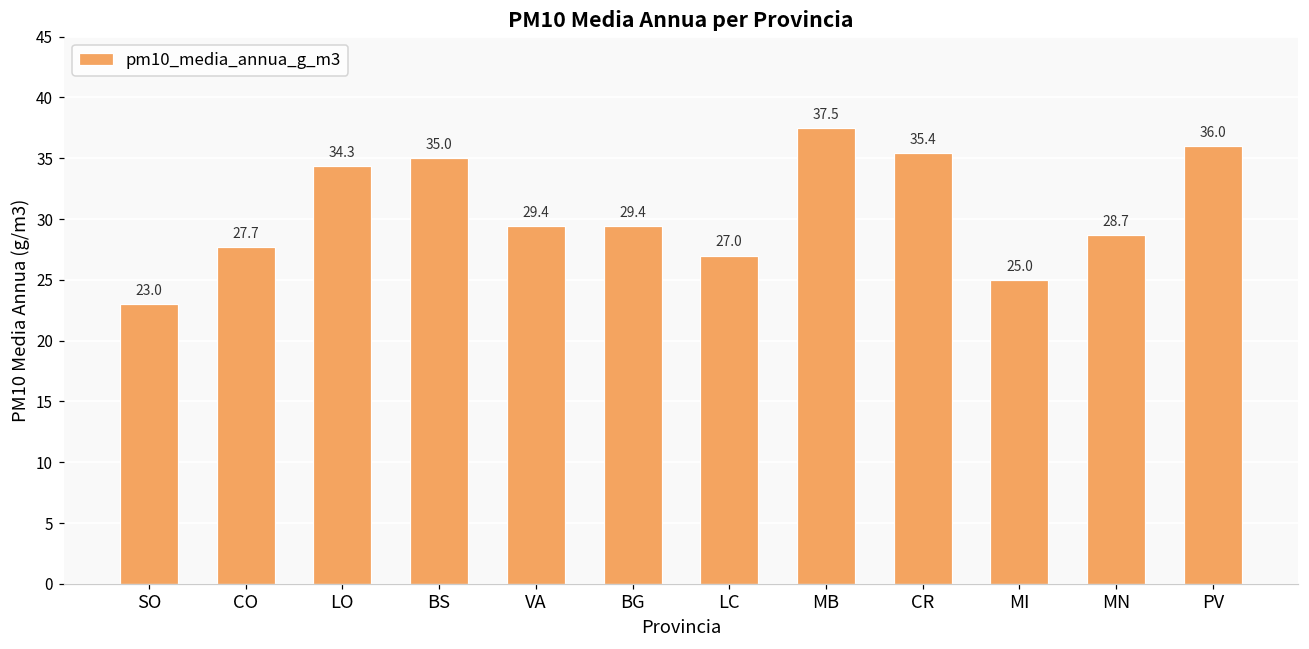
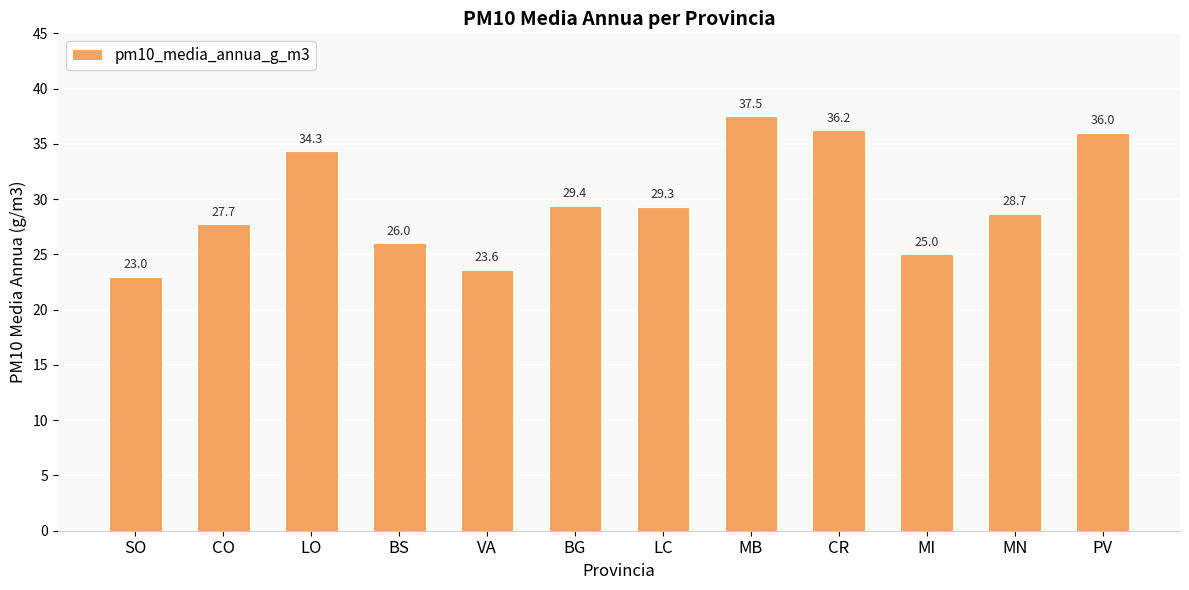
BS: 35.0 -> 26.0
VA: 29.4 -> 23.6
LC: 27.0 -> 29.3
CR: 35.4 -> 36.2
